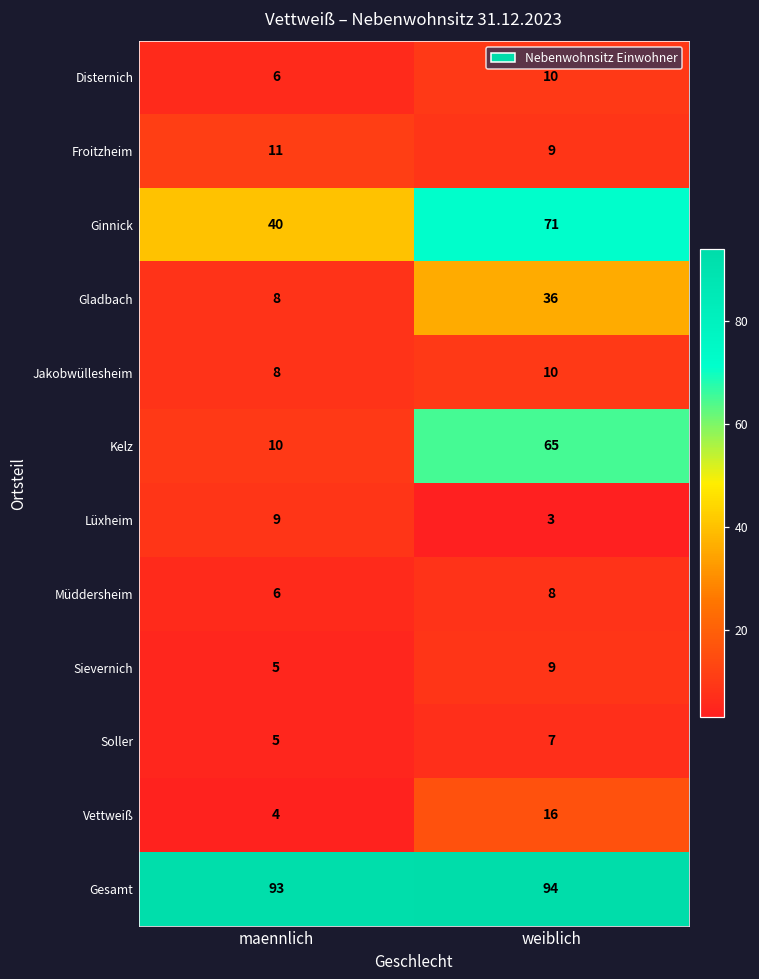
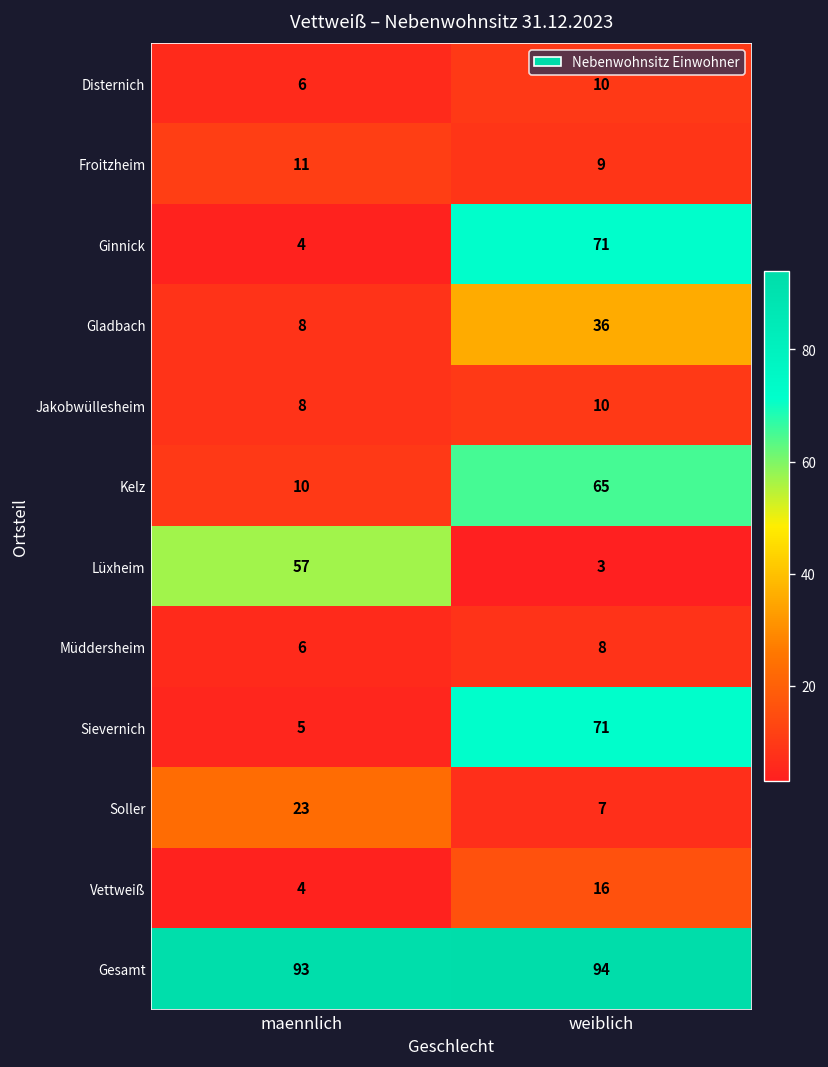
Ginnick, maennlich: 40 -> 4
Lüxheim, maennlich: 9 -> 57
Sievernich, weiblich: 9 -> 71
Soller, maennlich: 5 -> 23
